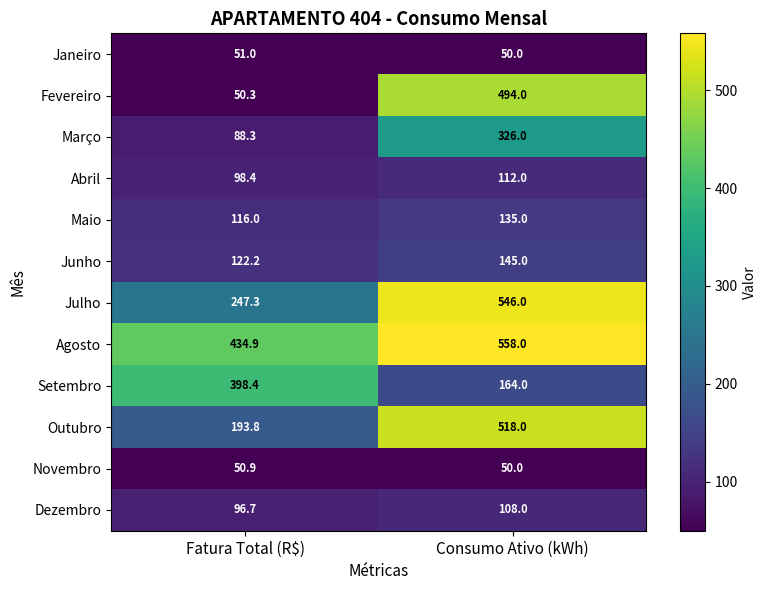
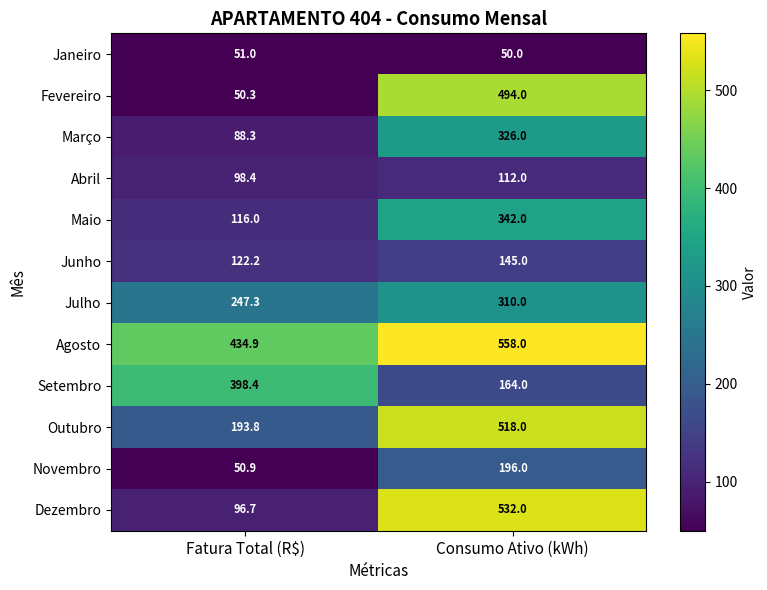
Maio, Consumo Ativo (kWh): 135.0 -> 342.0
Julho, Consumo Ativo (kWh): 546.0 -> 310.0
Novembro, Consumo Ativo (kWh): 50.0 -> 196.0
Dezembro, Consumo Ativo (kWh): 108.0 -> 532.0
